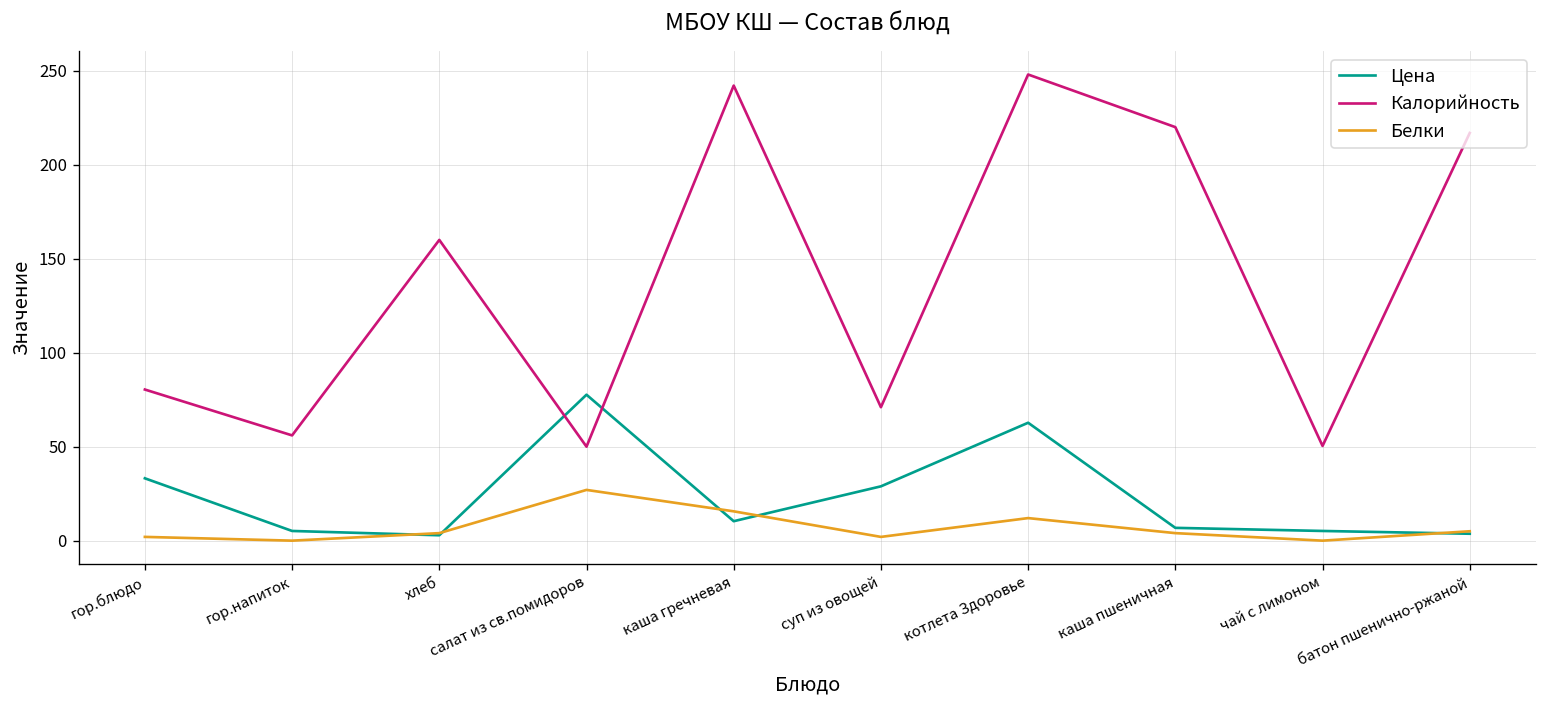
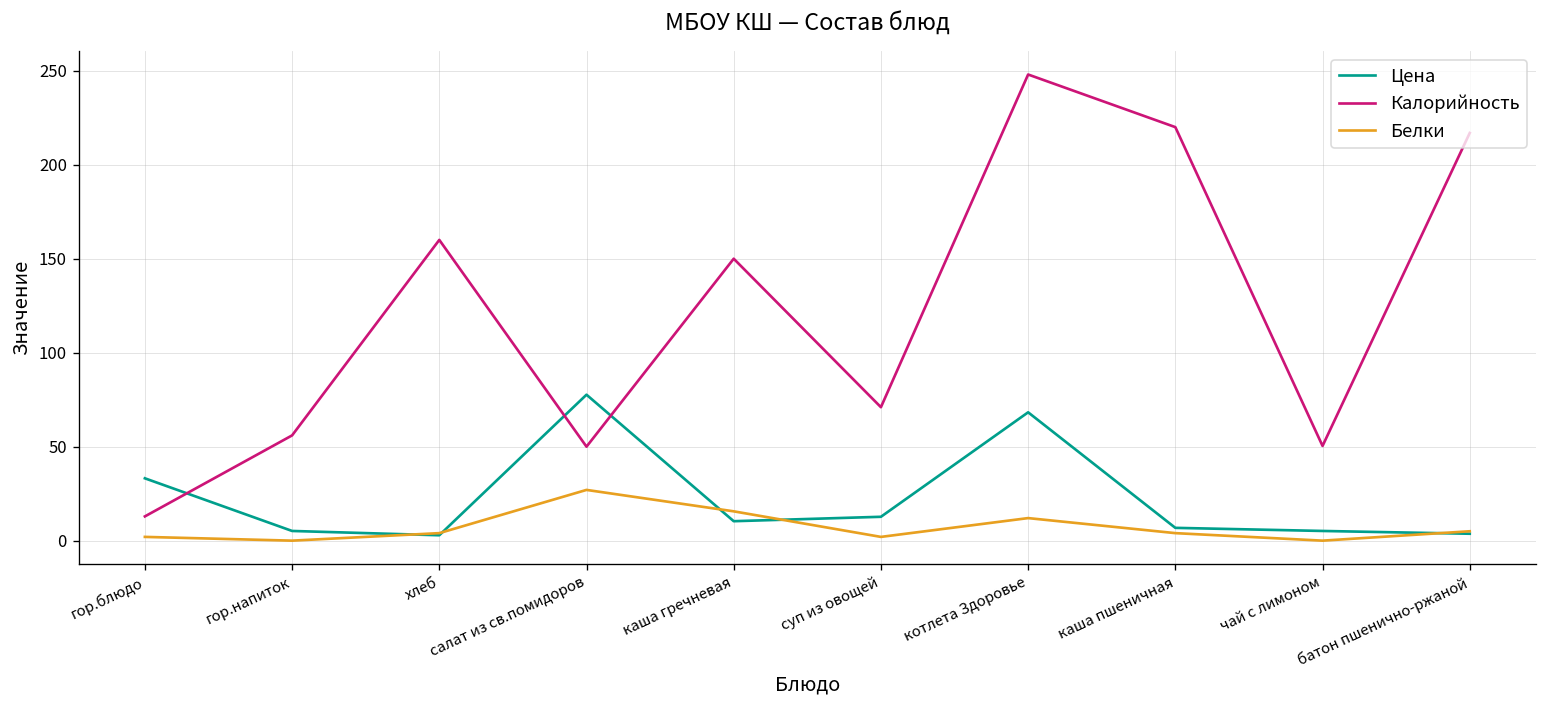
Калорийность, гор.блюдо: 80 -> 13
Калорийность, каша гречневая: 242 -> 150
Цена, суп из овощей: 29 -> 13
Цена, котлета Здоровье: 63 -> 68
